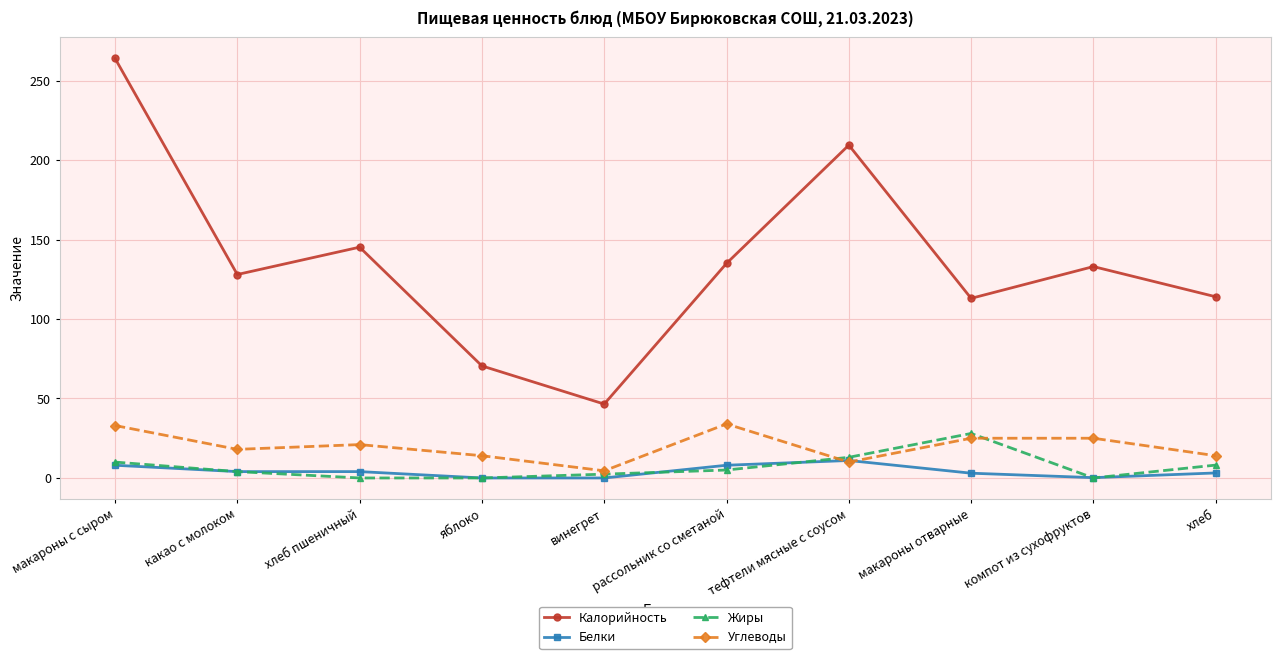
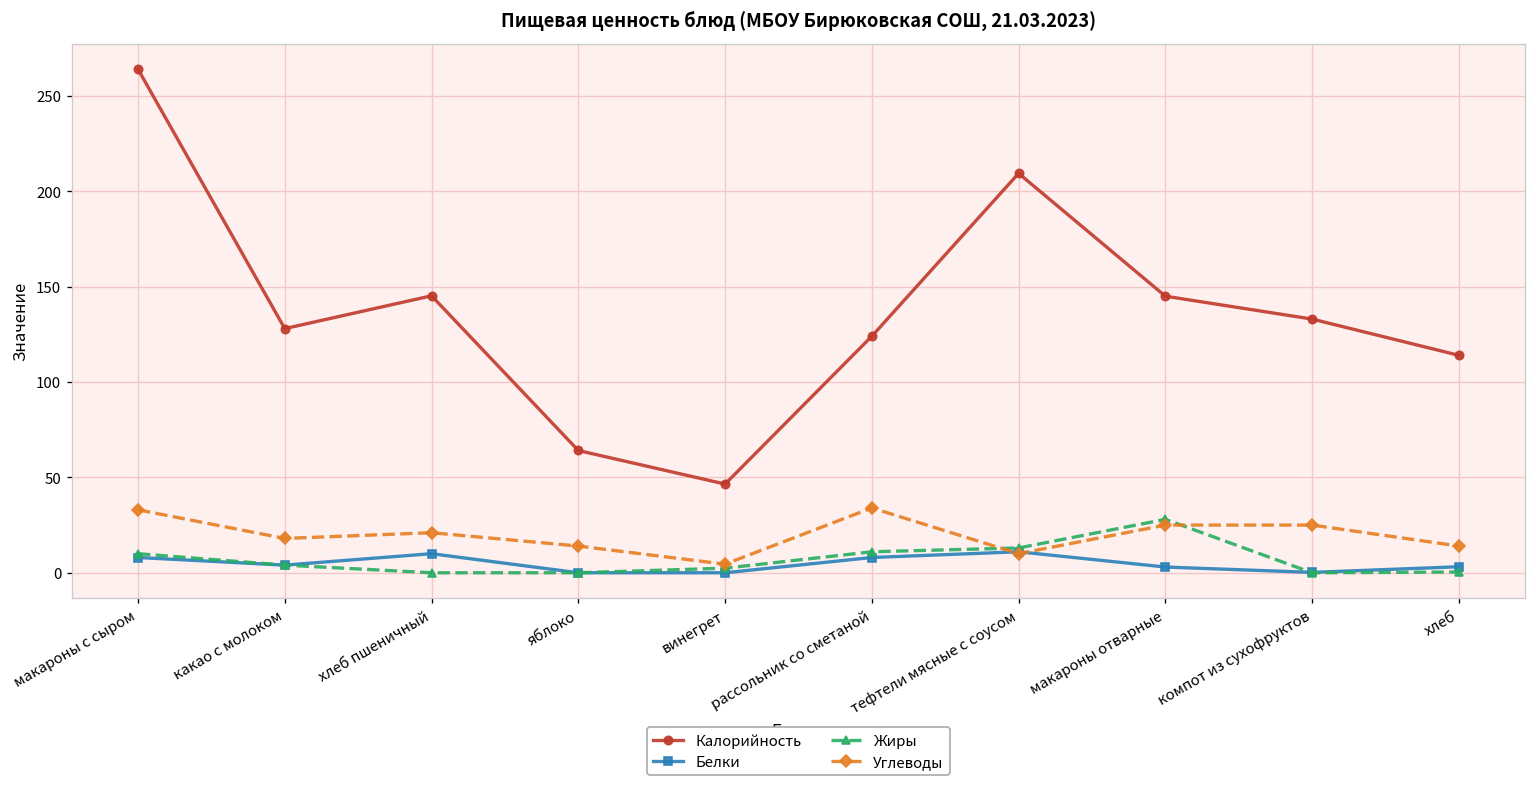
Белки, хлеб пшеничный: 4 -> 10
Калорийность, яблоко: 71 -> 64
Калорийность, рассольник со сметаной: 135 -> 124
Жиры, рассольник со сметаной: 5 -> 11
Калорийность, макароны отварные: 113 -> 145
Жиры, хлеб: 8 -> 0
